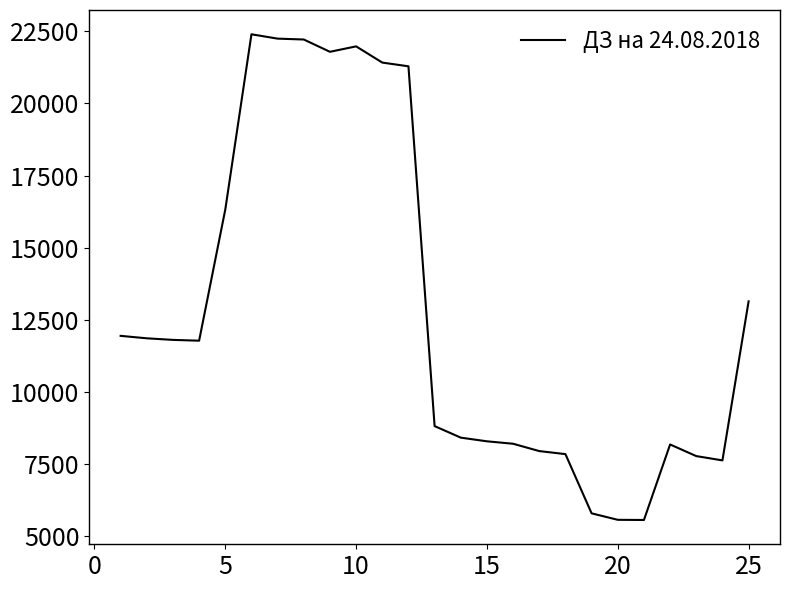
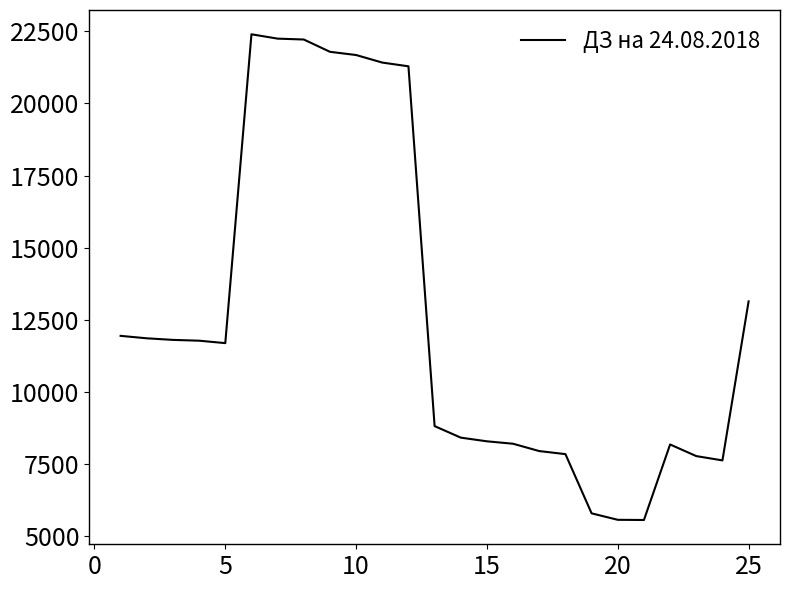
5: 16300 -> 11700
10: 22000 -> 21700
